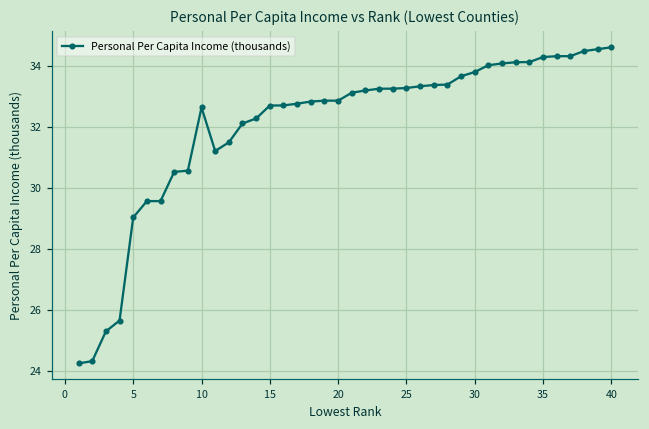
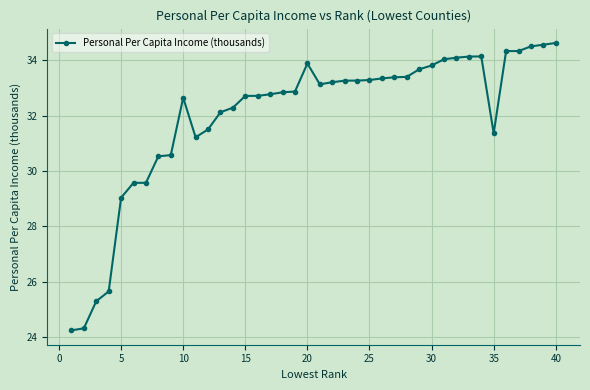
20: 32.9 -> 33.9
35: 34.3 -> 31.4
